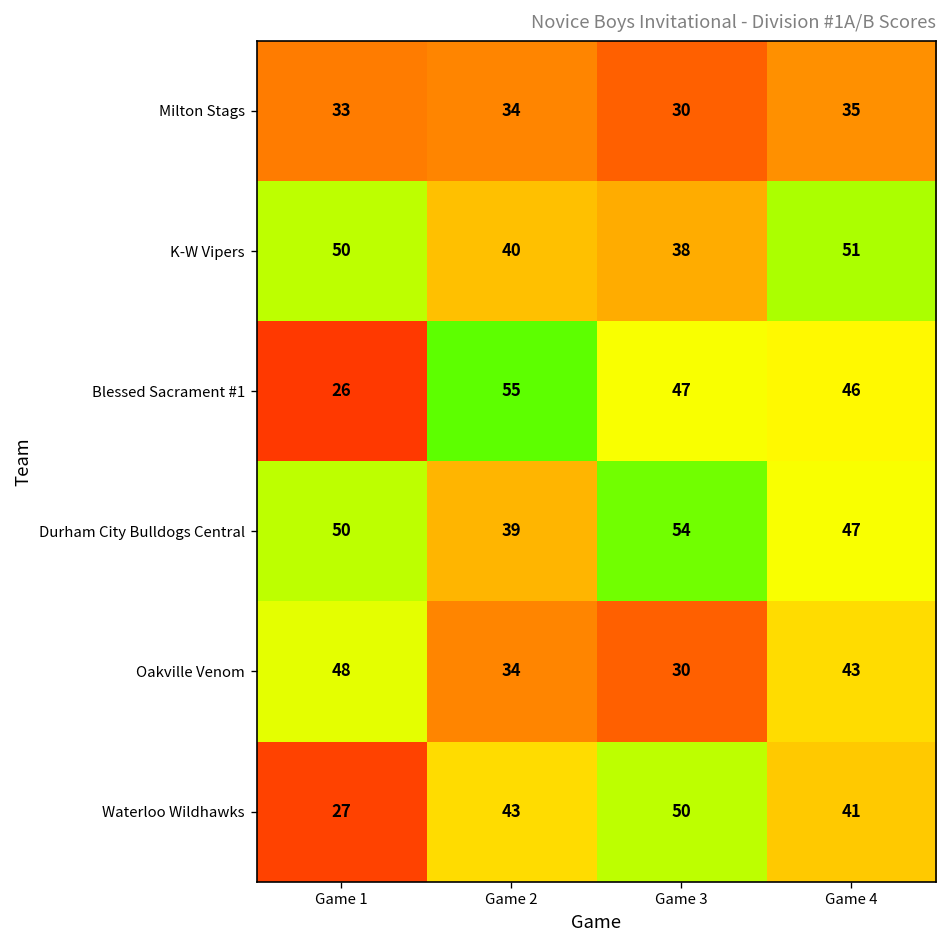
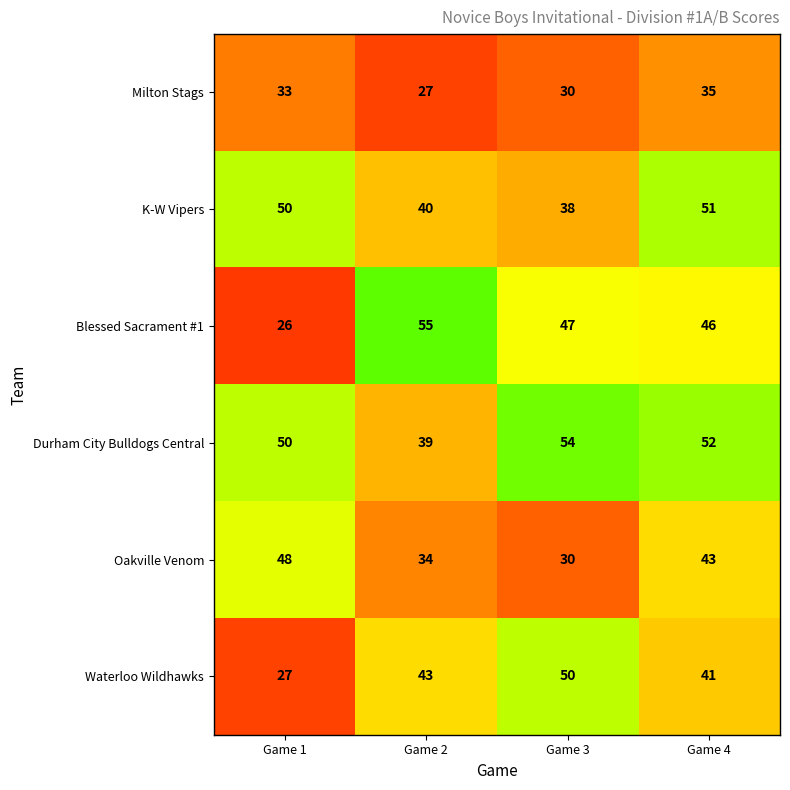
Milton Stags, Game 2: 34 -> 27
Durham City Bulldogs Central, Game 4: 47 -> 52
